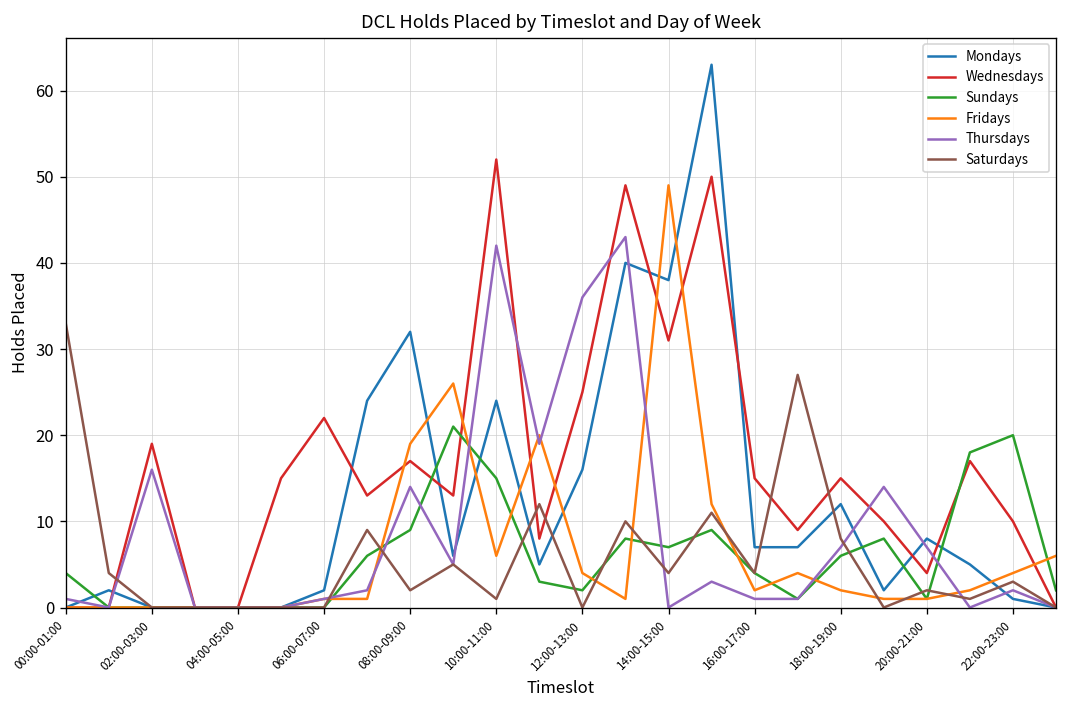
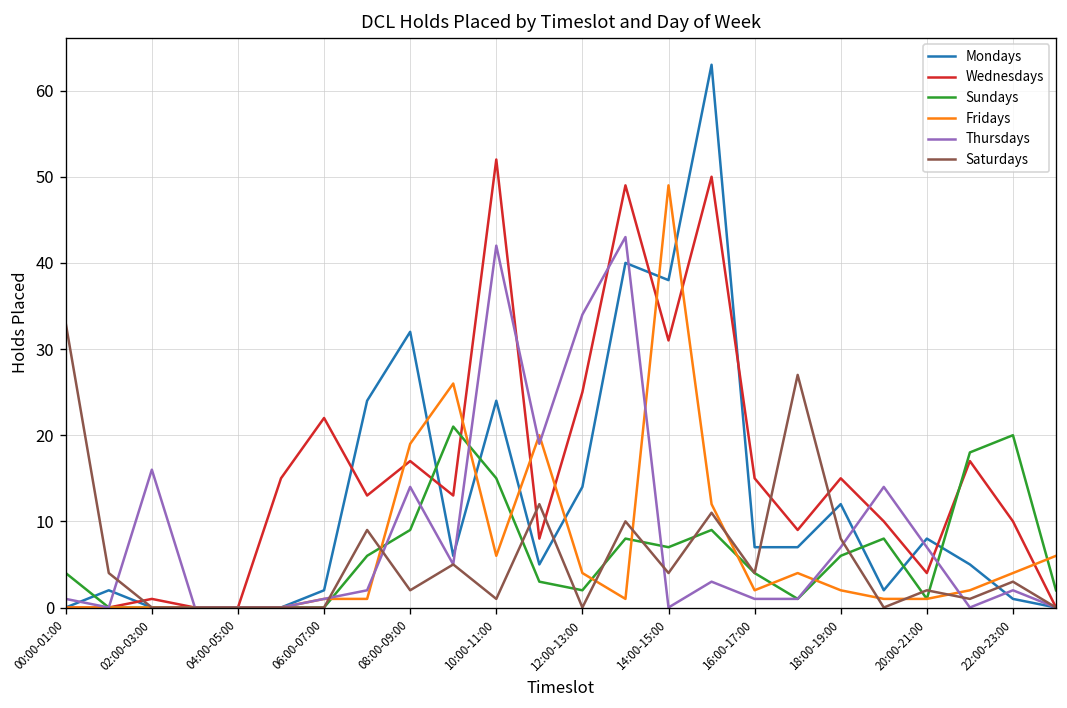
Wednesdays, 02:00-03:00: 19 -> 1
Mondays, 12:00-13:00: 16 -> 14
Thursdays, 12:00-13:00: 36 -> 34
